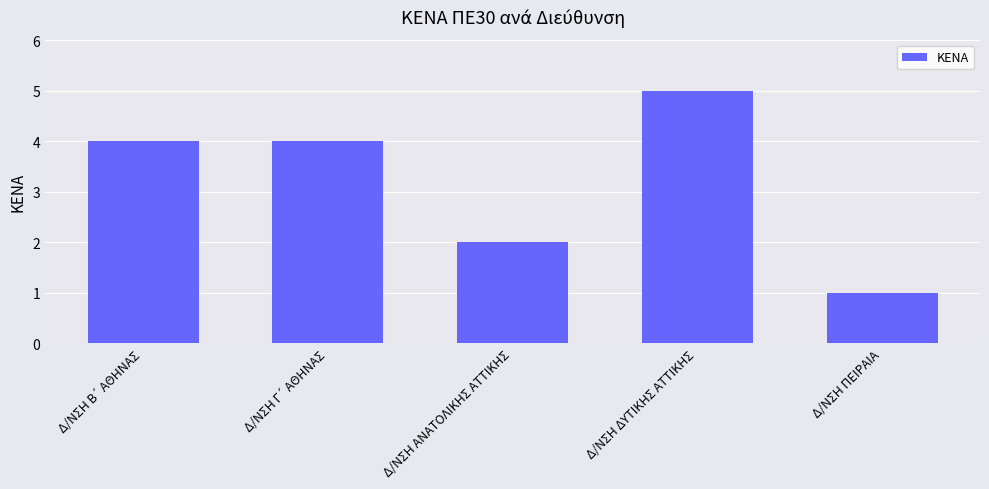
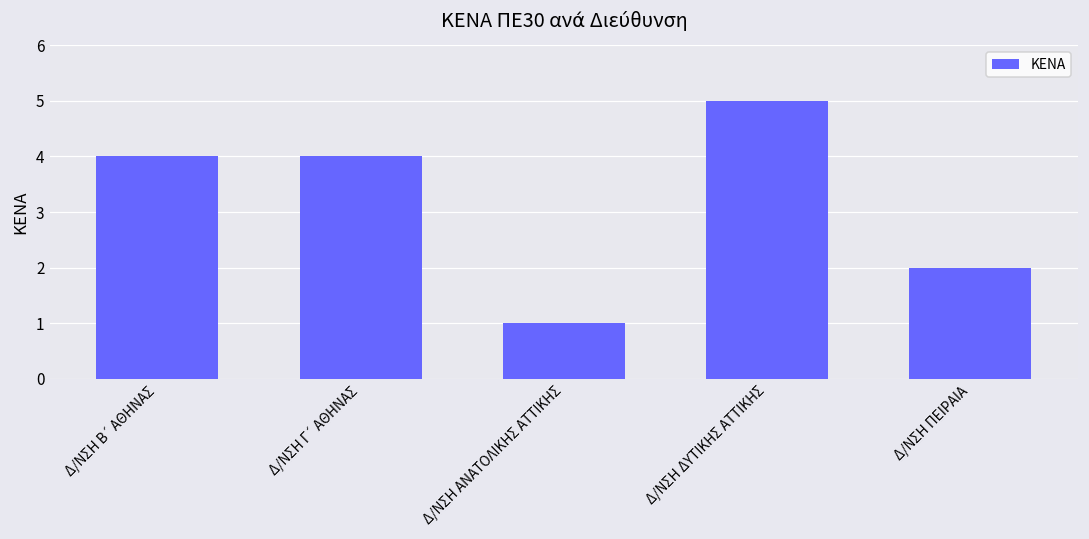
Δ/ΝΣΗ ΑΝΑΤΟΛΙΚΗΣ ΑΤΤΙΚΗΣ: 2 -> 1
Δ/ΝΣΗ ΠΕΙΡΑΙΑ: 1 -> 2
